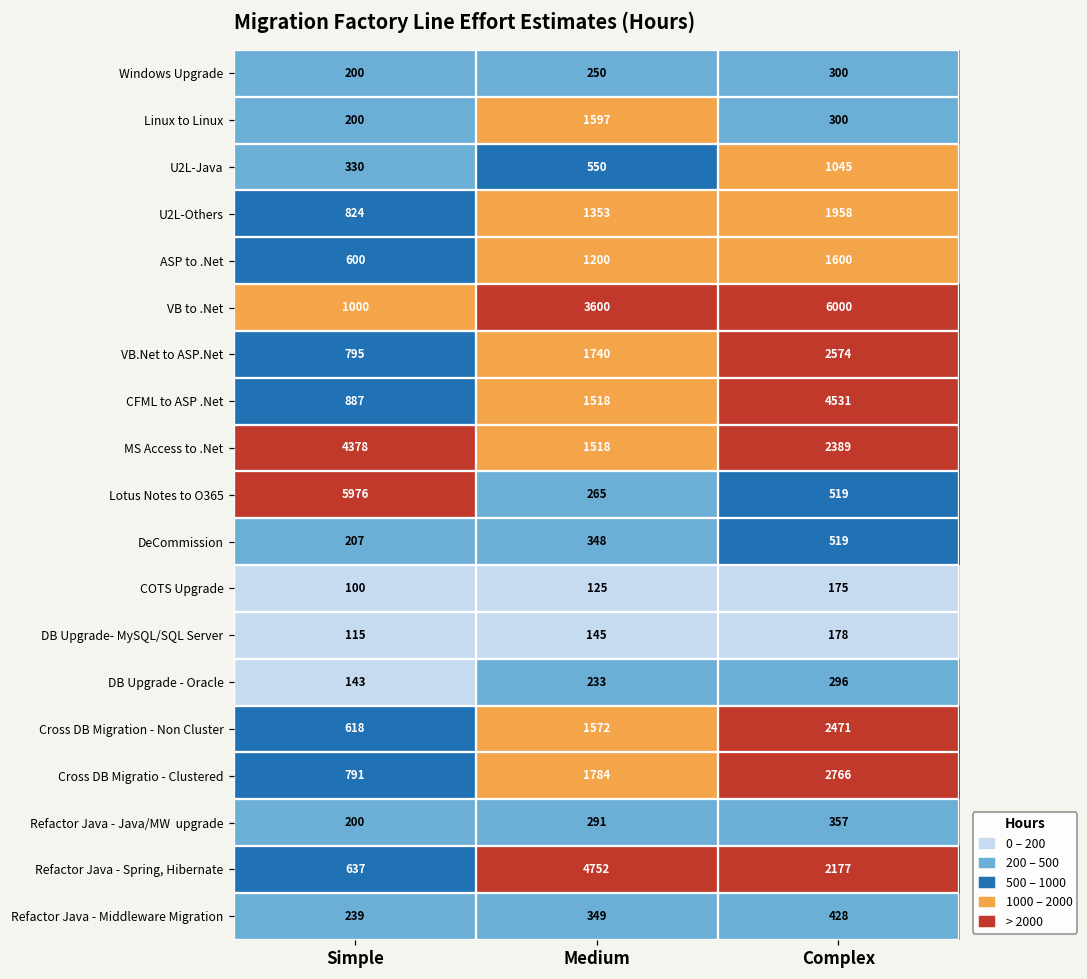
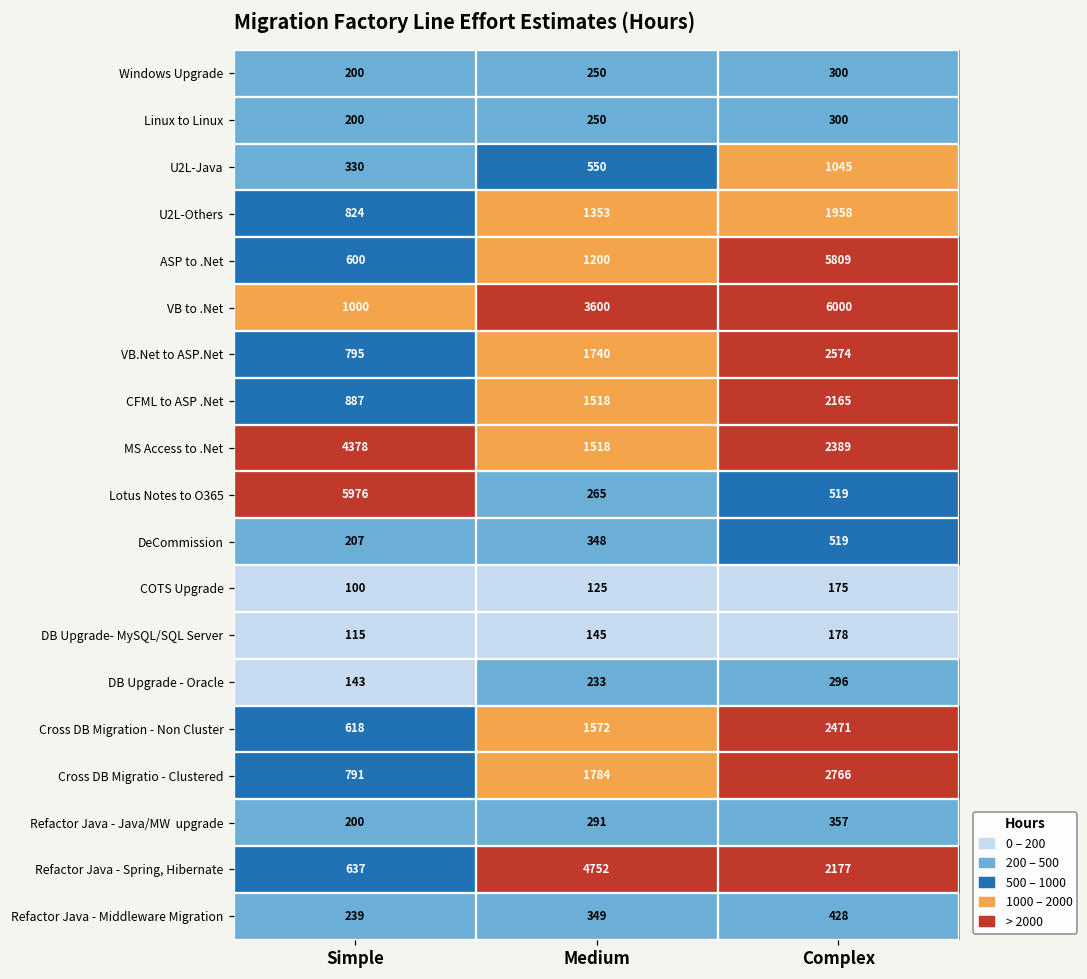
Linux to Linux, Medium: 1597 -> 250
ASP to .Net, Complex: 1600 -> 5809
CFML to ASP .Net, Complex: 4531 -> 2165
